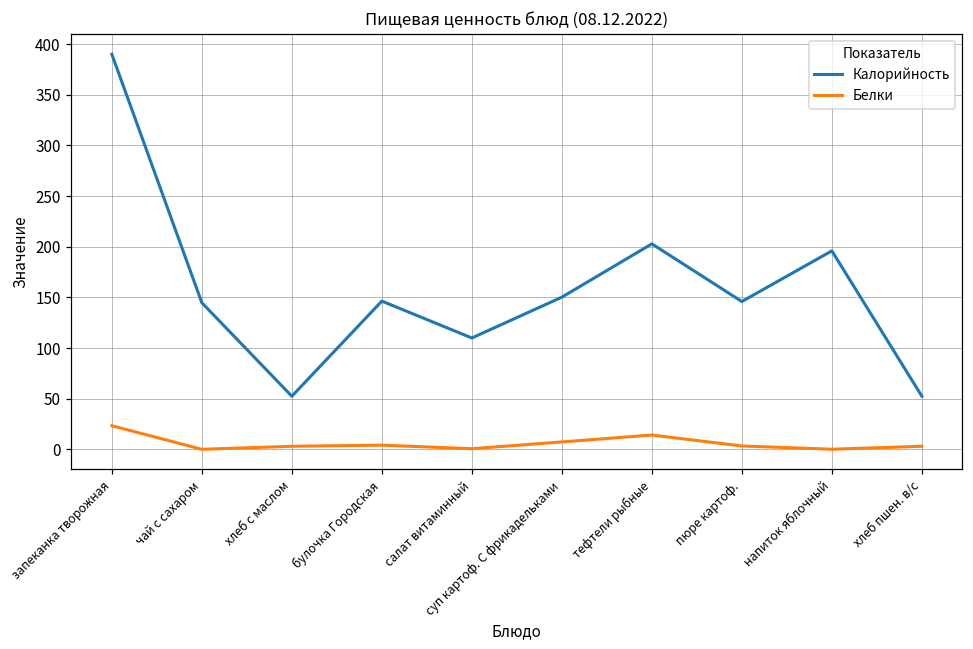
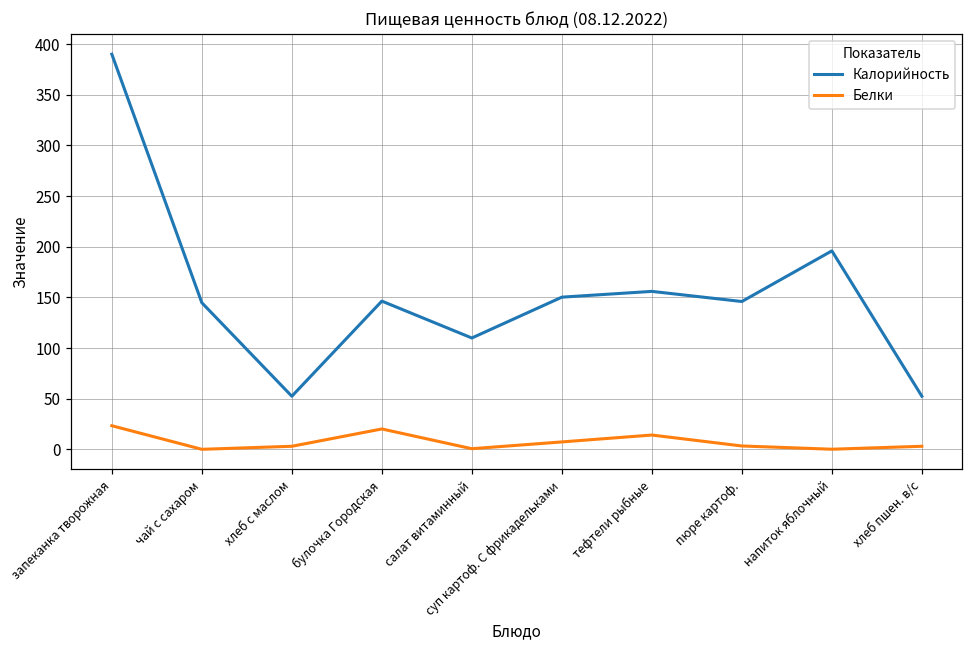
Белки, булочка Городская: 0 -> 20
Калорийность, тефтели рыбные: 200 -> 160
